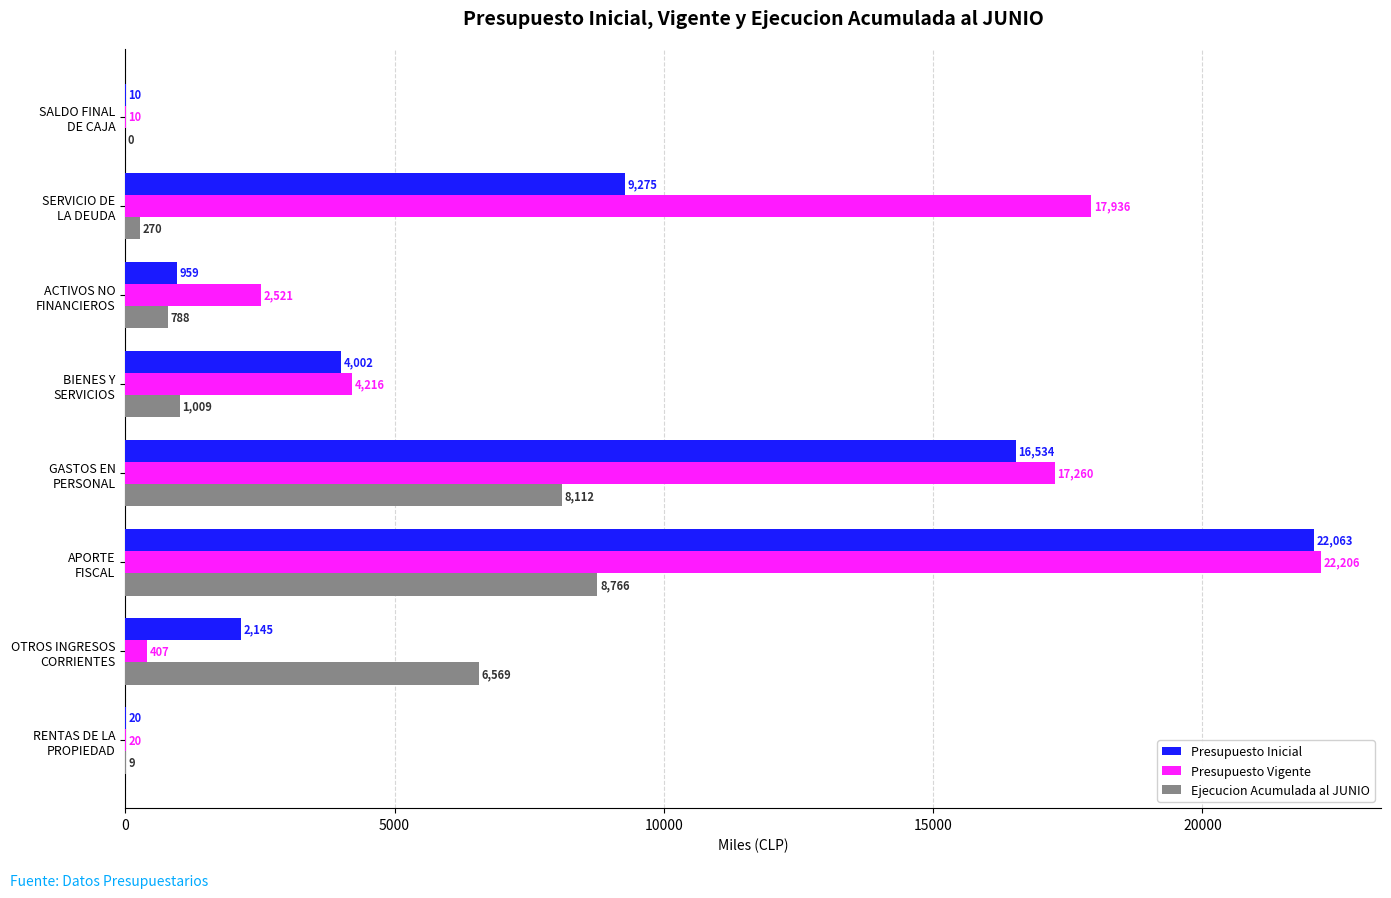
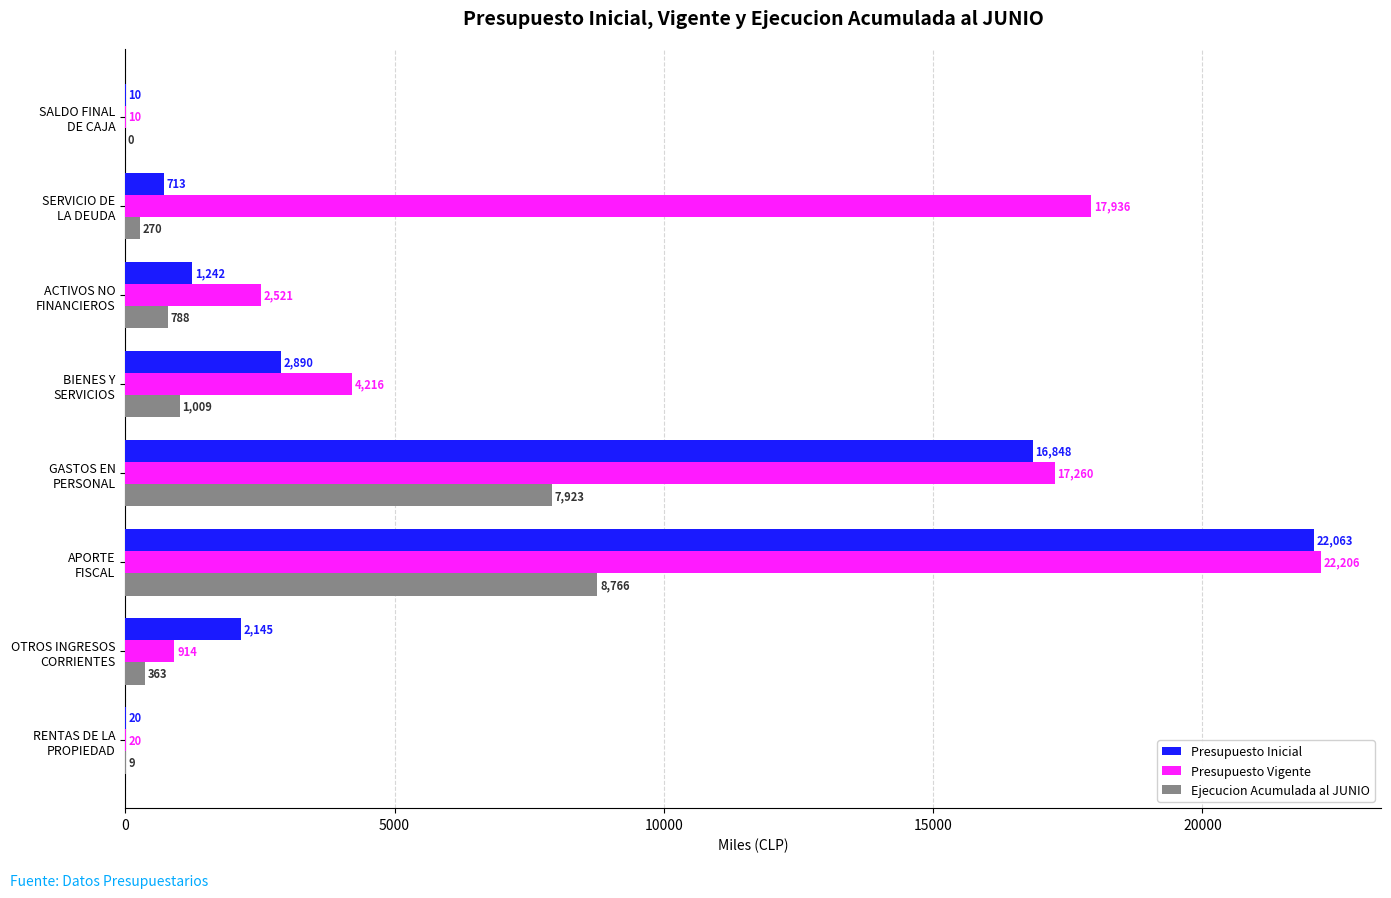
Presupuesto Inicial, SERVICIO DE LA DEUDA: 9,275 -> 713
Presupuesto Inicial, ACTIVOS NO FINANCIEROS: 959 -> 1,242
Presupuesto Inicial, BIENES Y SERVICIOS: 4,002 -> 2,890
Presupuesto Inicial, GASTOS EN PERSONAL: 16,534 -> 16,848
Ejecucion Acumulada al JUNIO, GASTOS EN PERSONAL: 8,112 -> 7,923
Presupuesto Vigente, OTROS INGRESOS CORRIENTES: 407 -> 914
Ejecucion Acumulada al JUNIO, OTROS INGRESOS CORRIENTES: 6,569 -> 363
